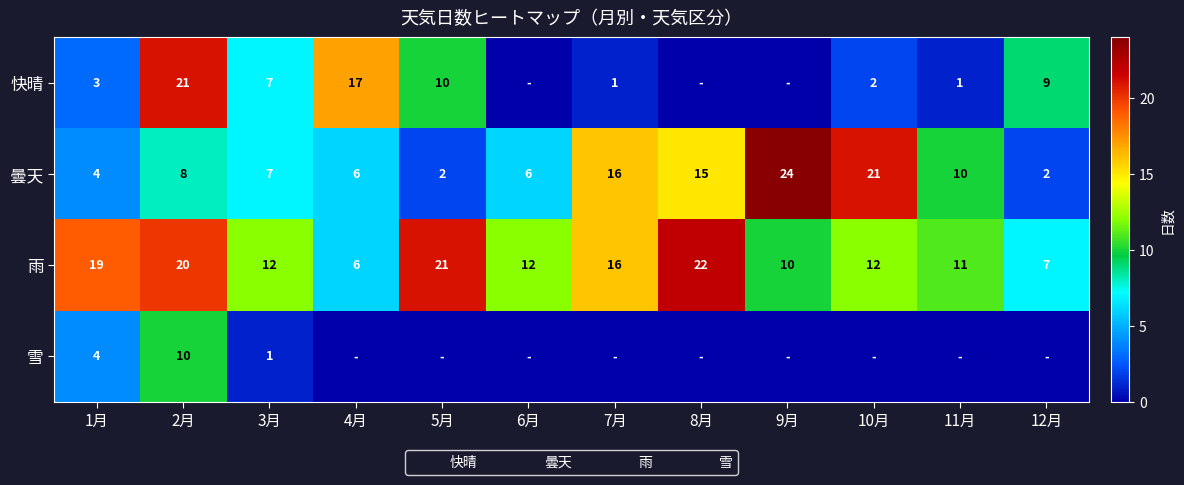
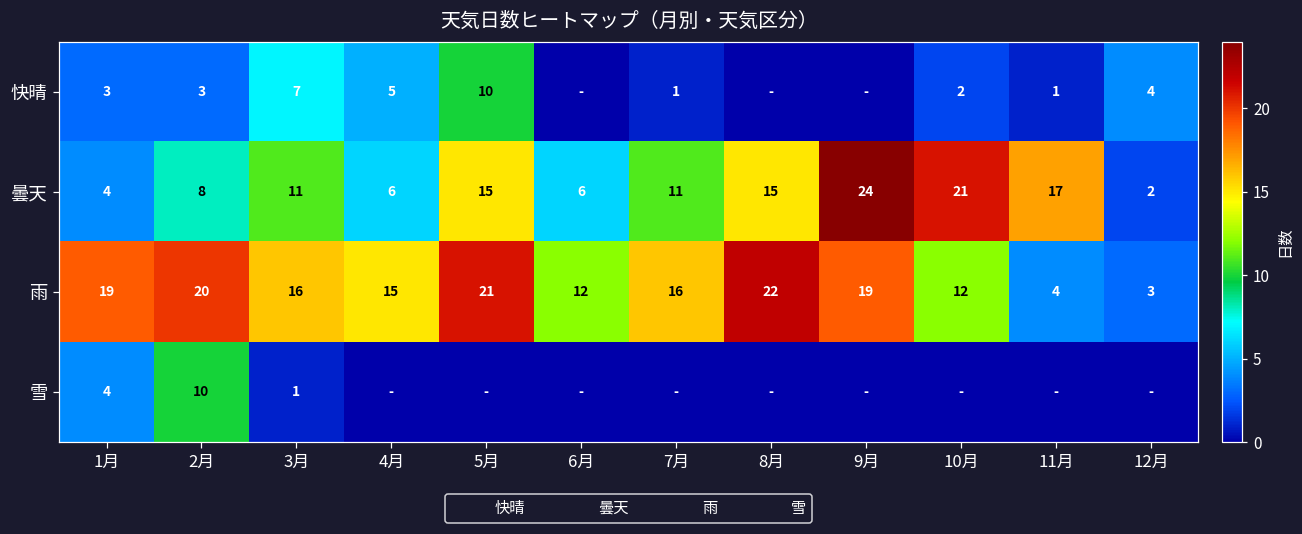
快晴, 2月: 21 -> 3
快晴, 4月: 17 -> 5
快晴, 12月: 9 -> 4
曇天, 3月: 7 -> 11
曇天, 5月: 2 -> 15
曇天, 7月: 16 -> 11
曇天, 11月: 10 -> 17
雨, 3月: 12 -> 16
雨, 4月: 6 -> 15
雨, 9月: 10 -> 19
雨, 11月: 11 -> 4
雨, 12月: 7 -> 3
